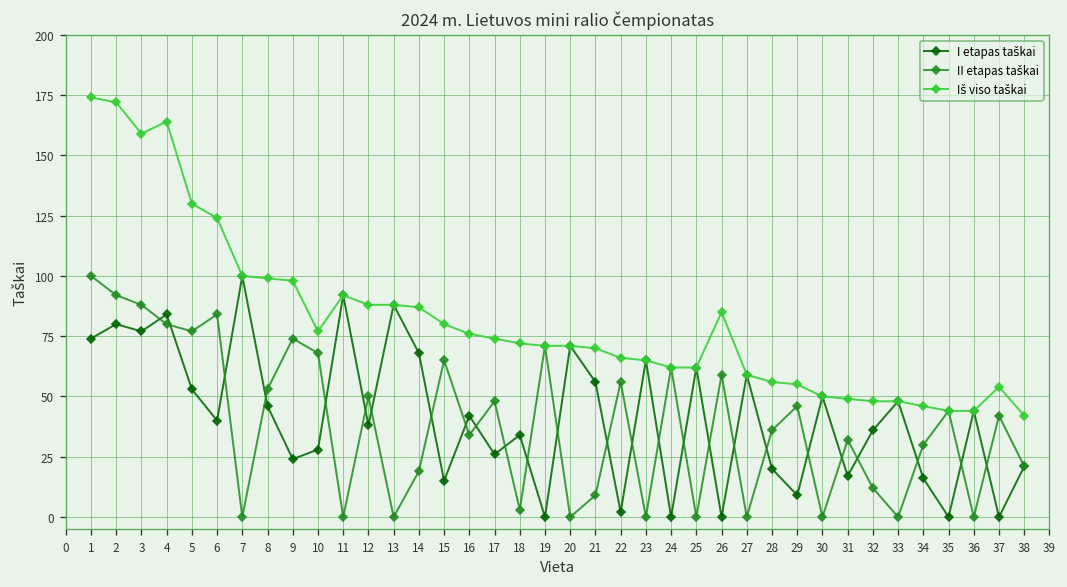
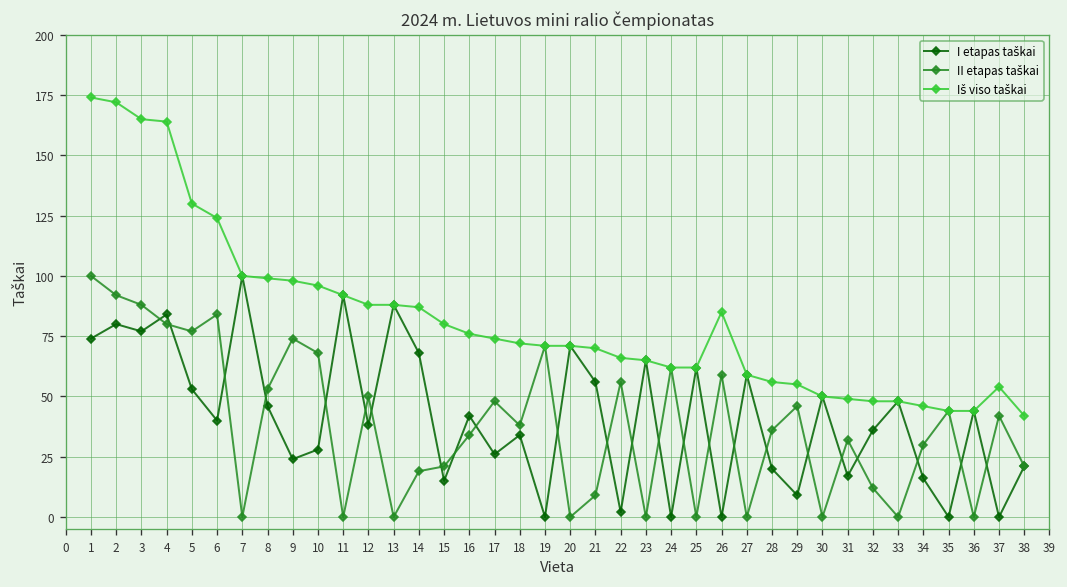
Iš viso taškai, 3: 159 -> 165
Iš viso taškai, 10: 77 -> 96
II etapas taškai, 15: 65 -> 21
II etapas taškai, 18: 3 -> 38
